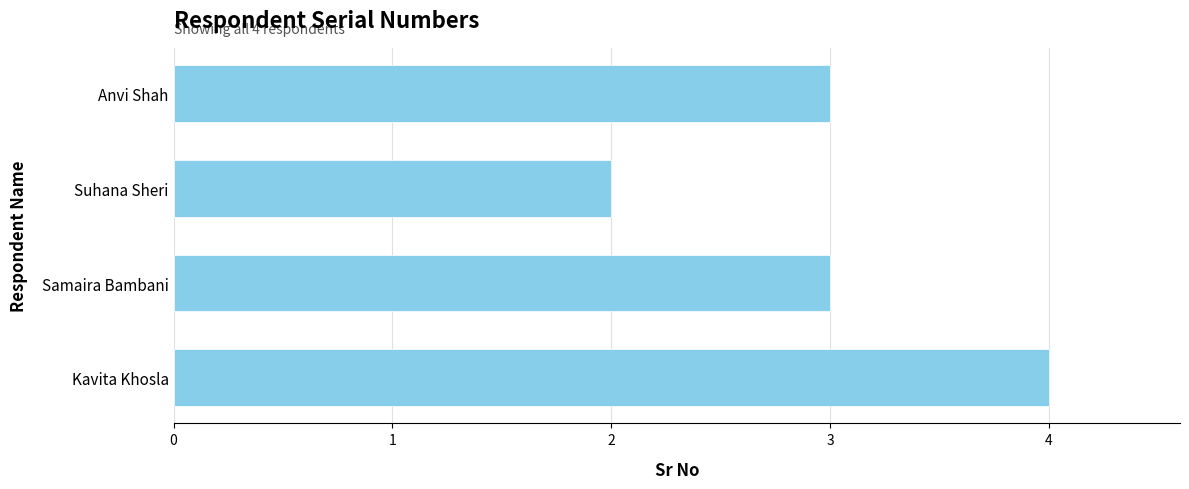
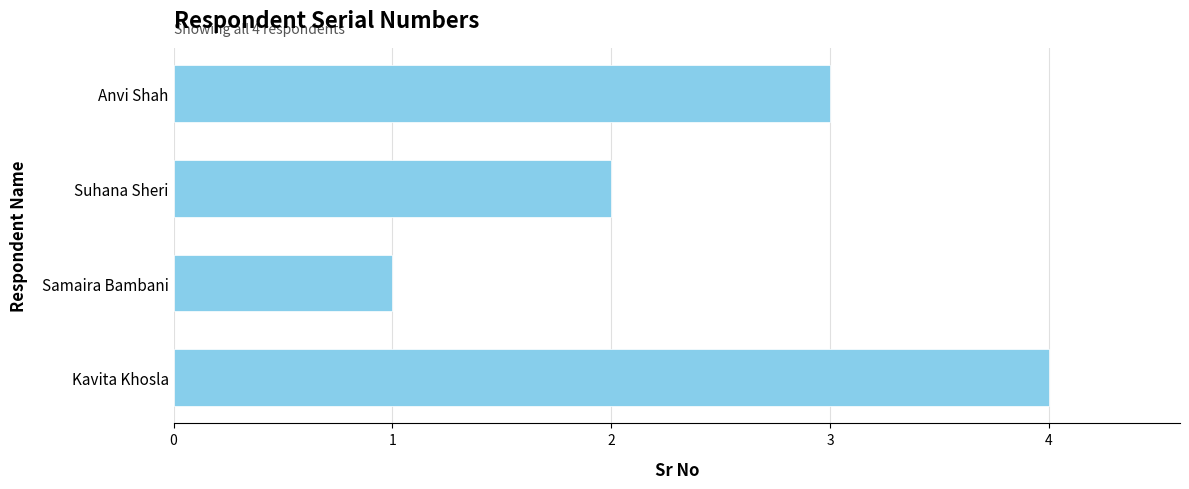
Samaira Bambani: 3 -> 1
